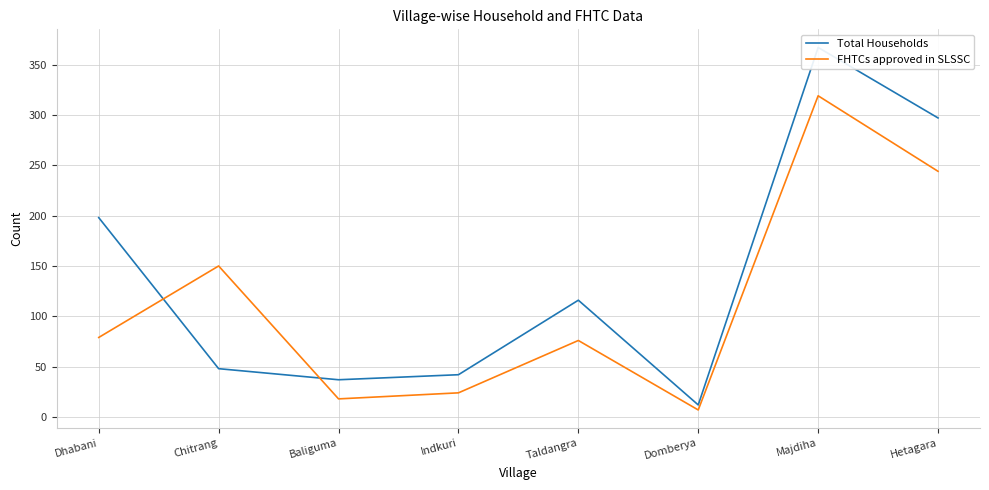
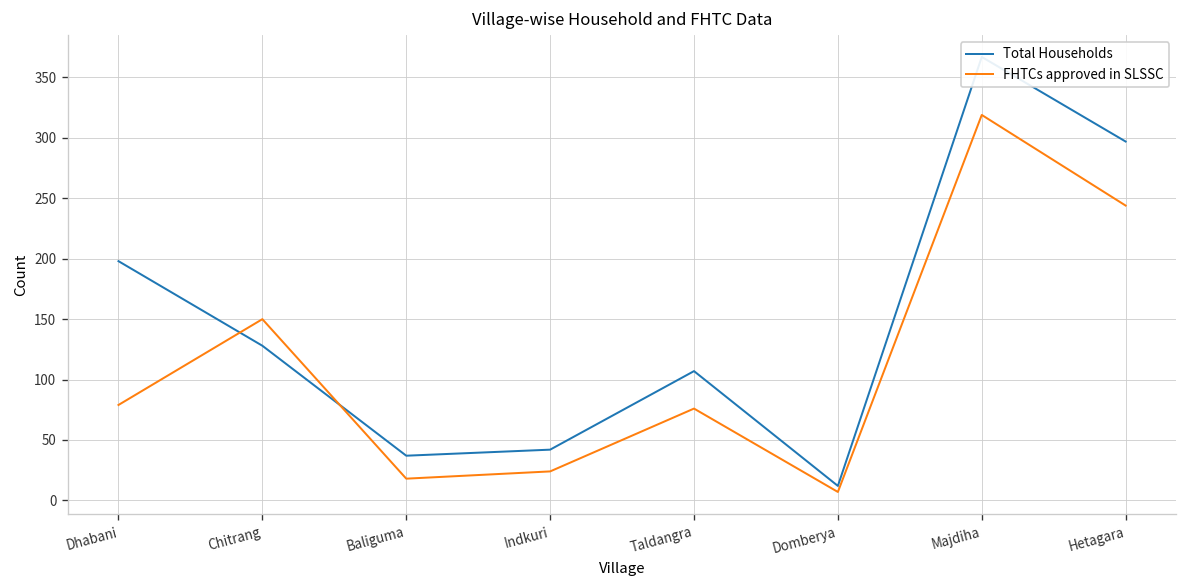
Total Households, Chitrang: 48 -> 128
Total Households, Taldangra: 116 -> 107
